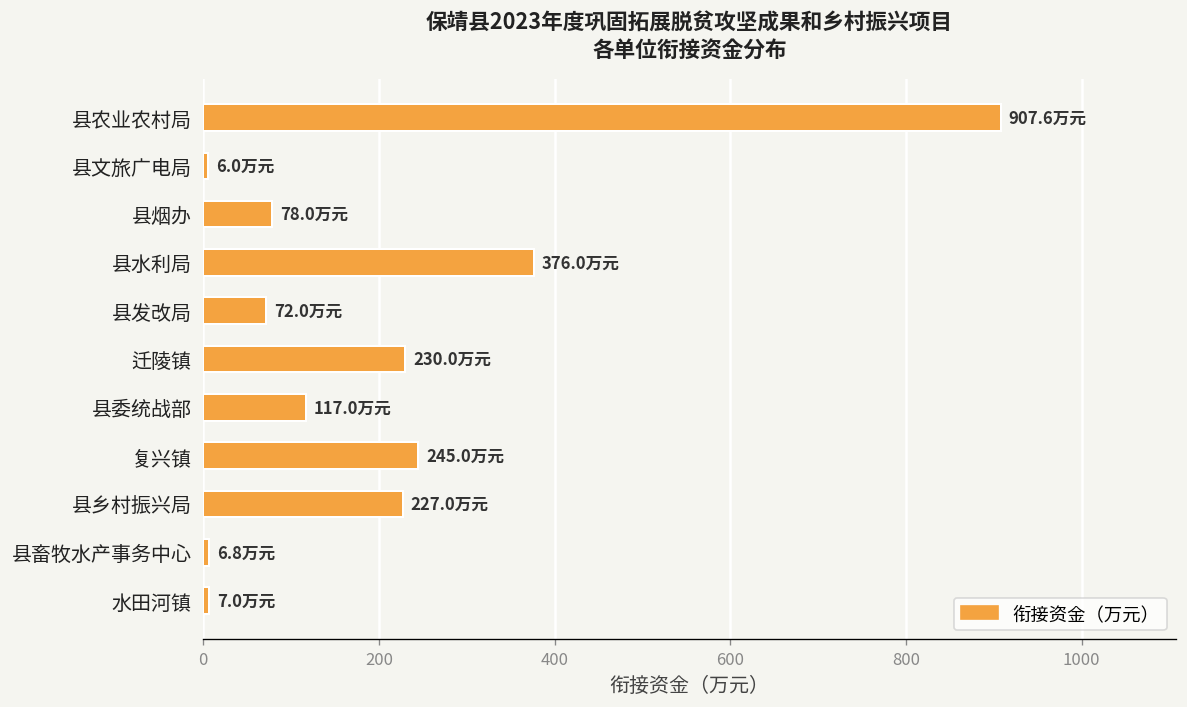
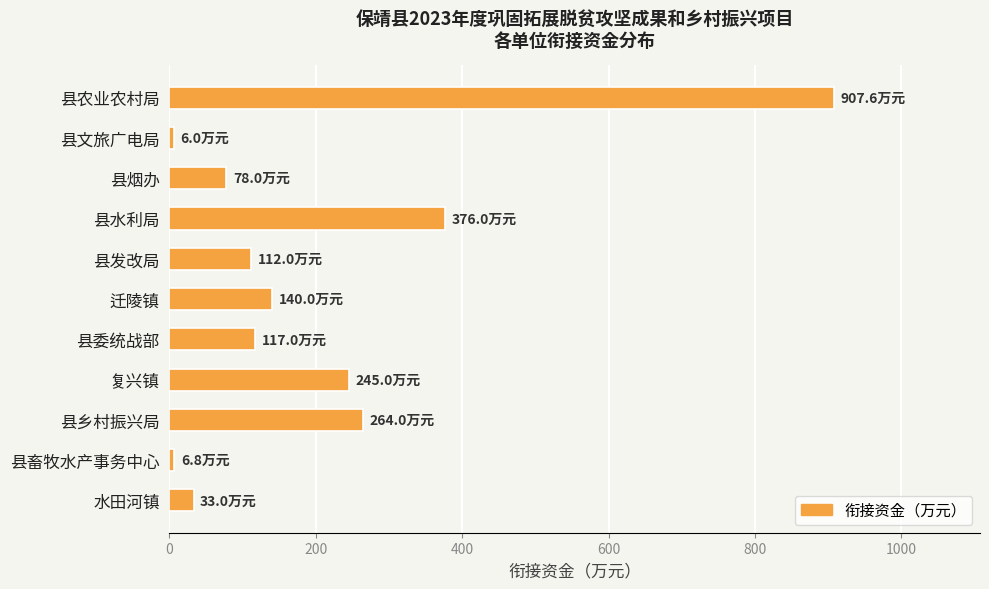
县发改局: 72.0 -> 112.0
迁陵镇: 230.0 -> 140.0
县乡村振兴局: 227.0 -> 264.0
水田河镇: 7.0 -> 33.0
